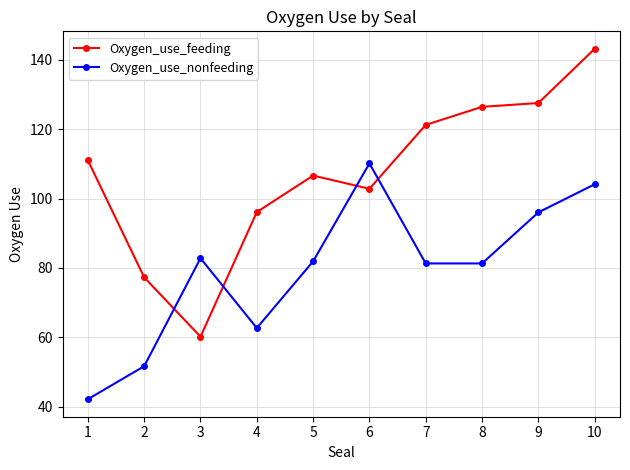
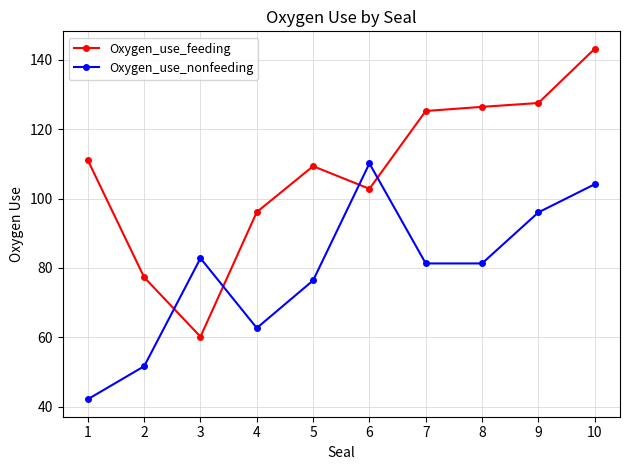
Oxygen_use_feeding, 5: 107 -> 109
Oxygen_use_nonfeeding, 5: 82 -> 76
Oxygen_use_feeding, 7: 121 -> 125
